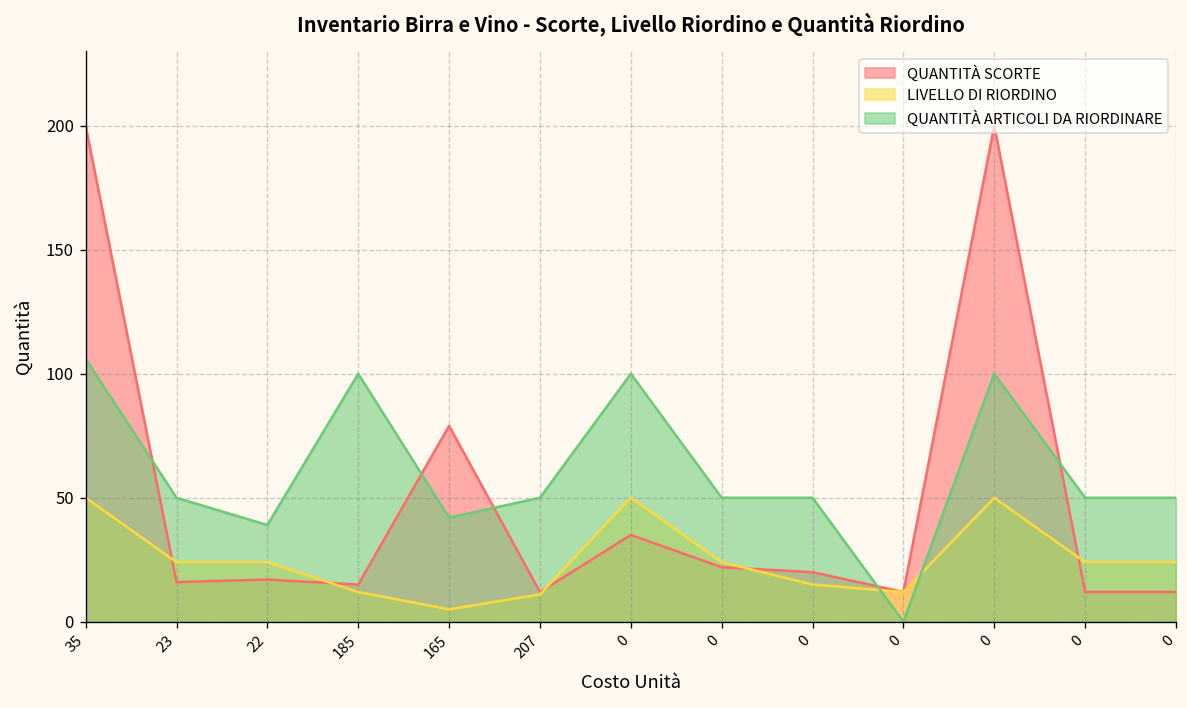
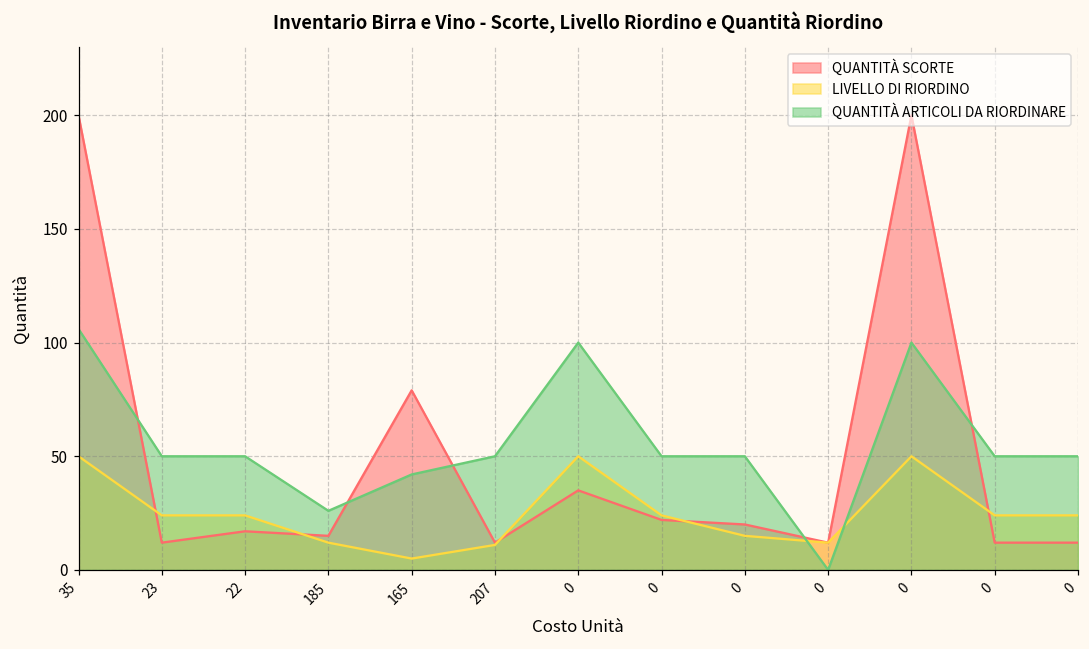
QUANTITÀ SCORTE, 23: 16 -> 12
QUANTITÀ ARTICOLI DA RIORDINARE, 22: 39 -> 50
QUANTITÀ ARTICOLI DA RIORDINARE, 185: 100 -> 26
